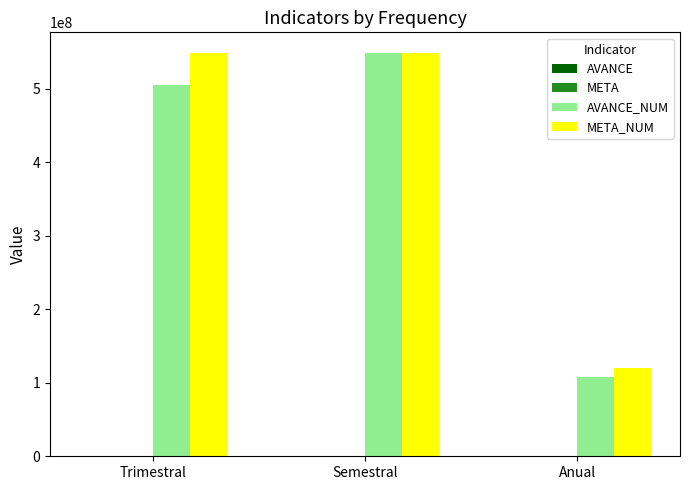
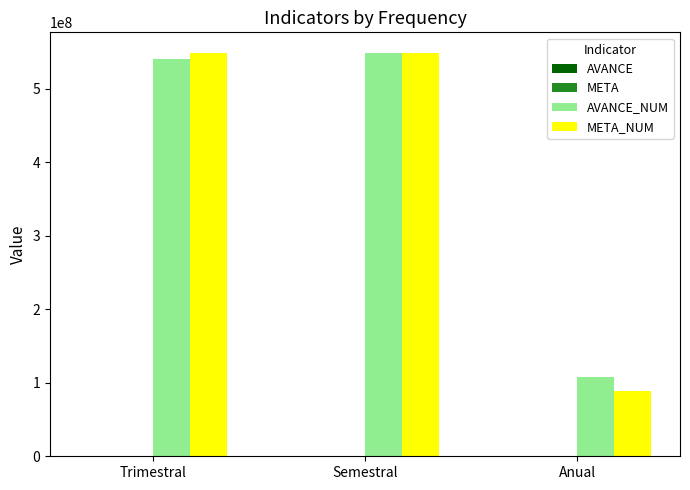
AVANCE_NUM, Trimestral: 500000000 -> 540000000
META_NUM, Anual: 120000000 -> 90000000
